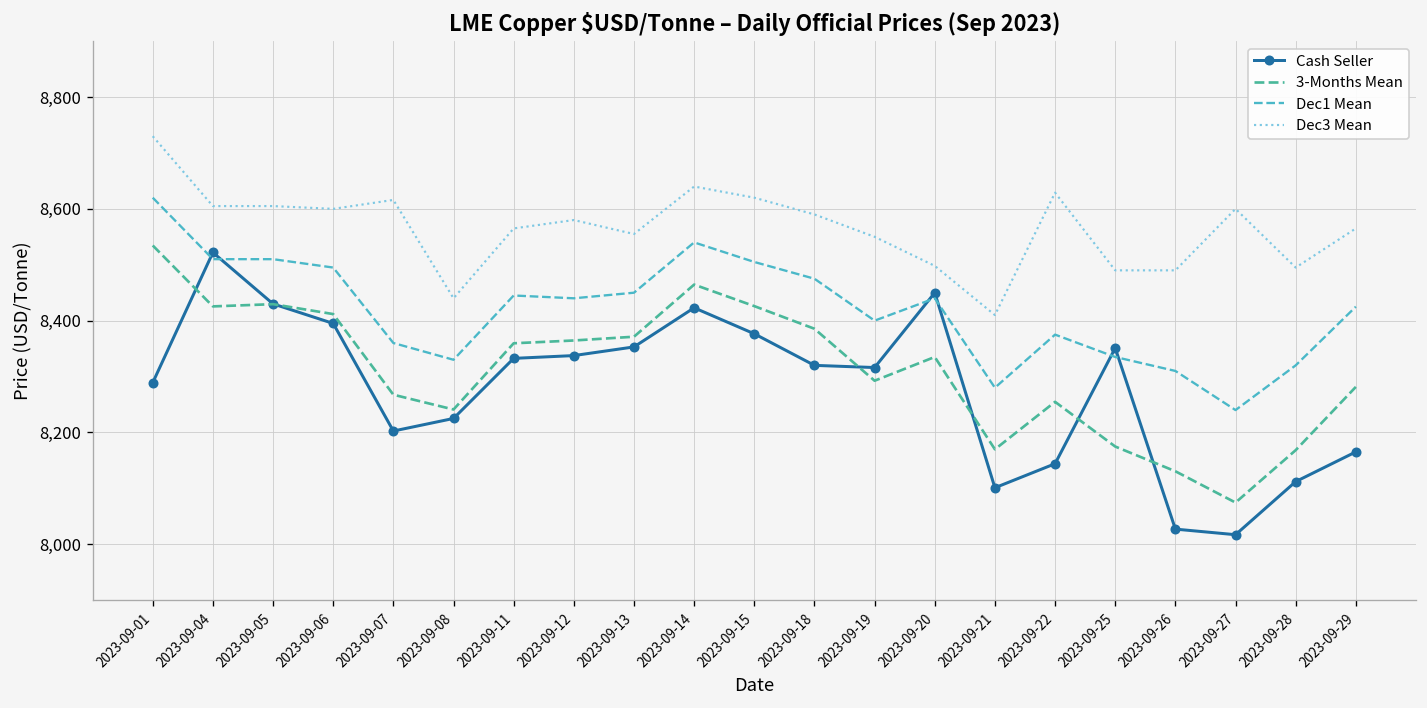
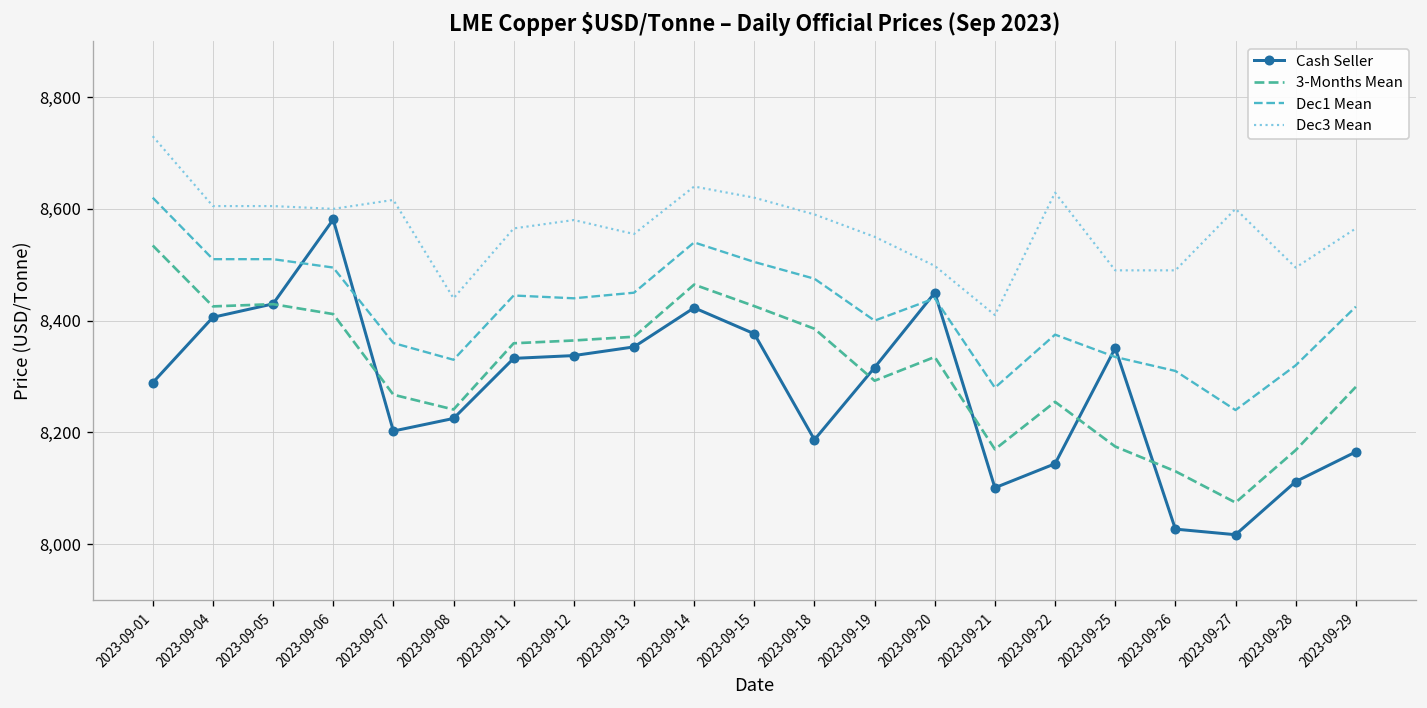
Cash Seller, 2023-09-04: 8,520 -> 8,410
Cash Seller, 2023-09-06: 8,400 -> 8,580
Cash Seller, 2023-09-18: 8,320 -> 8,190
